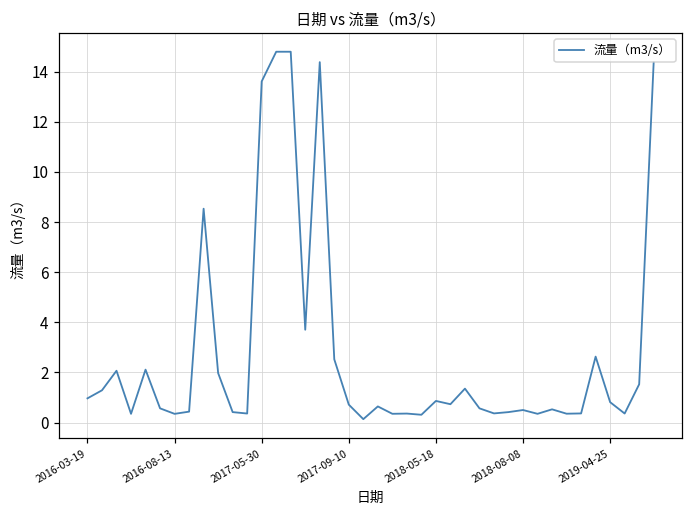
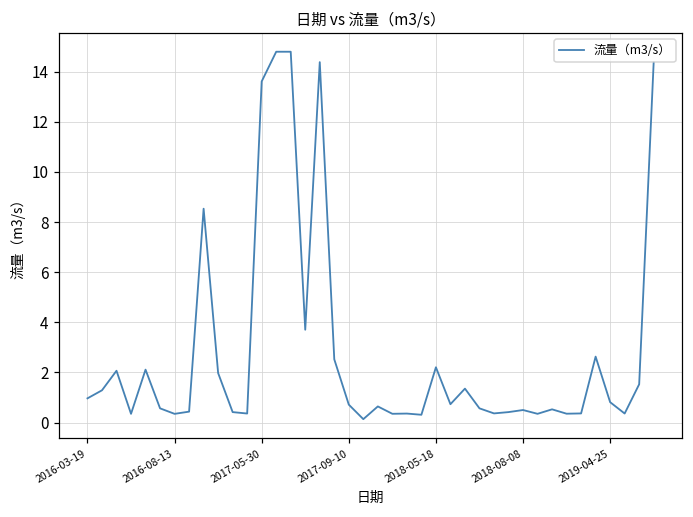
2018-05-18: 0.9 -> 2.2
